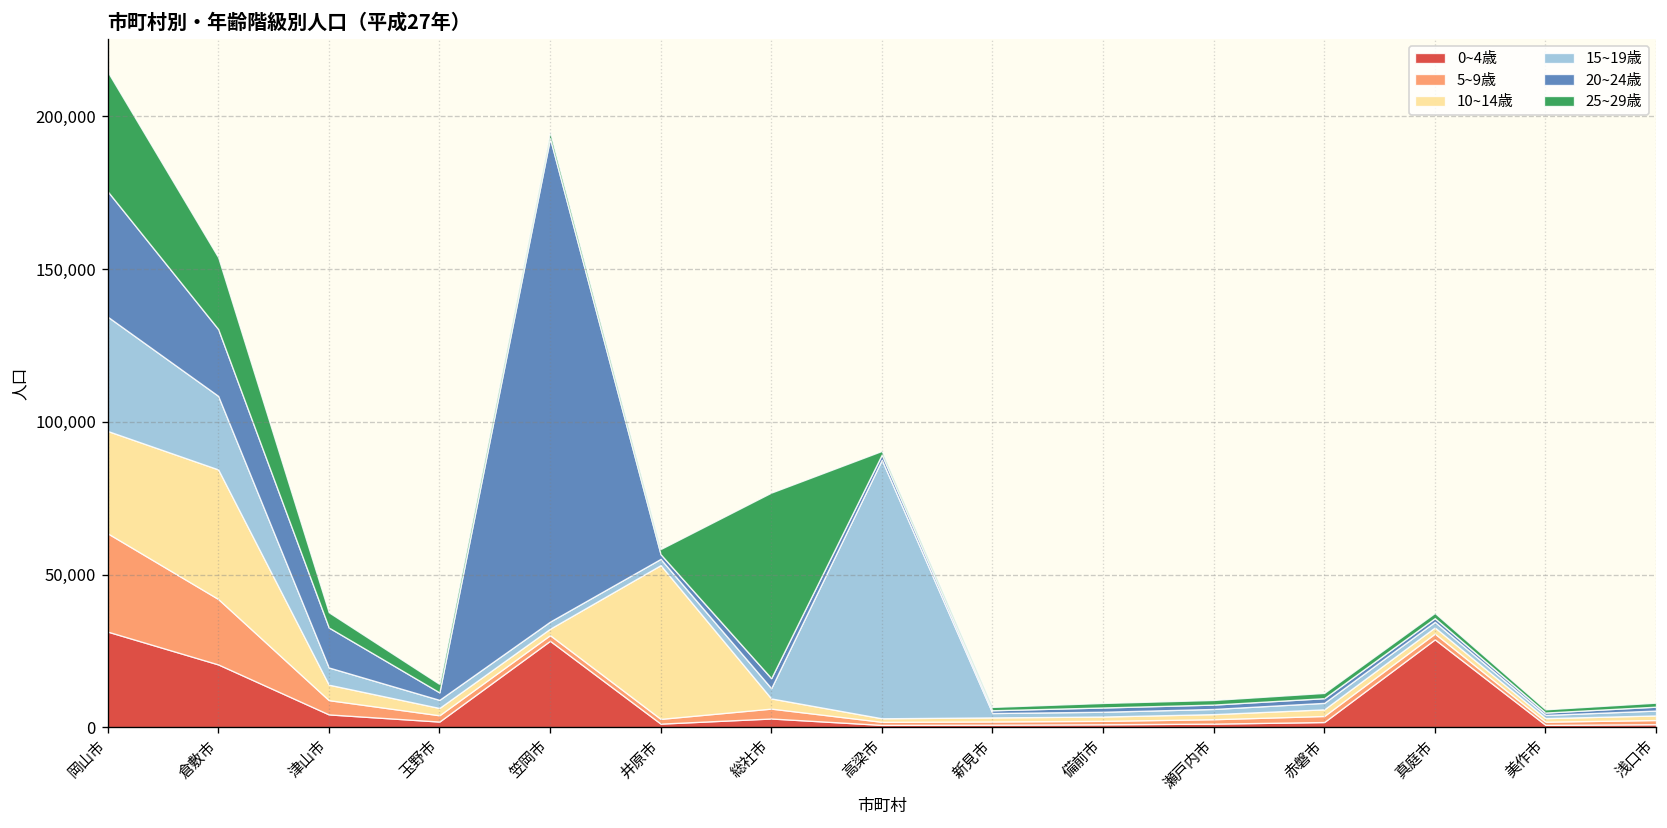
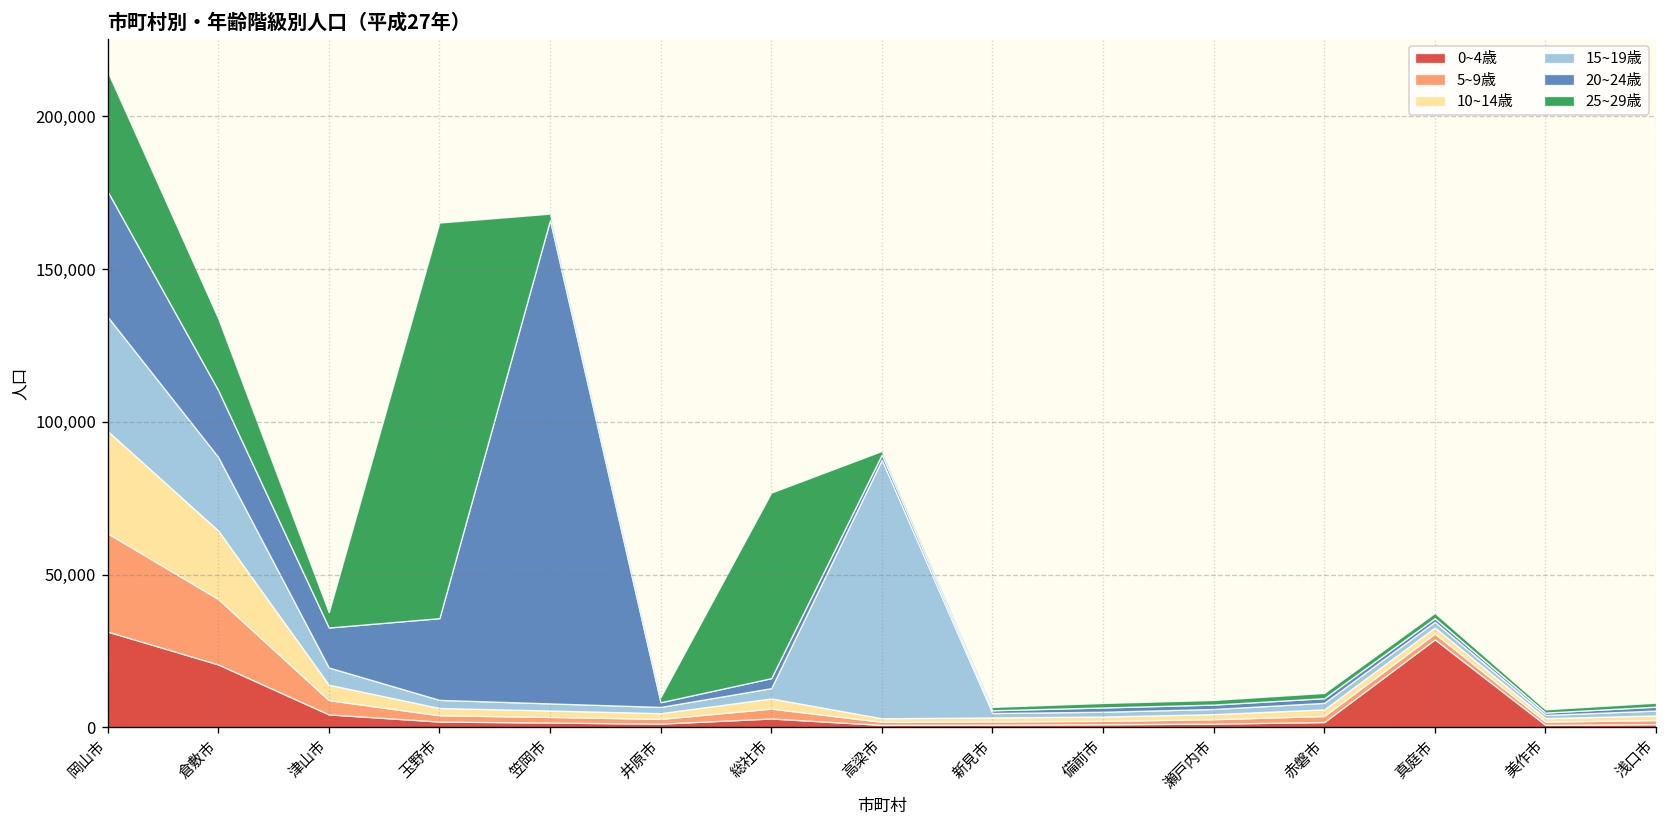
10~14歳, 倉敷市: 42,000 -> 22,000
20~24歳, 玉野市: 2,000 -> 27,000
25~29歳, 玉野市: 3,000 -> 129,000
0~4歳, 笠岡市: 28,000 -> 2,000
10~14歳, 井原市: 50,000 -> 2,000
